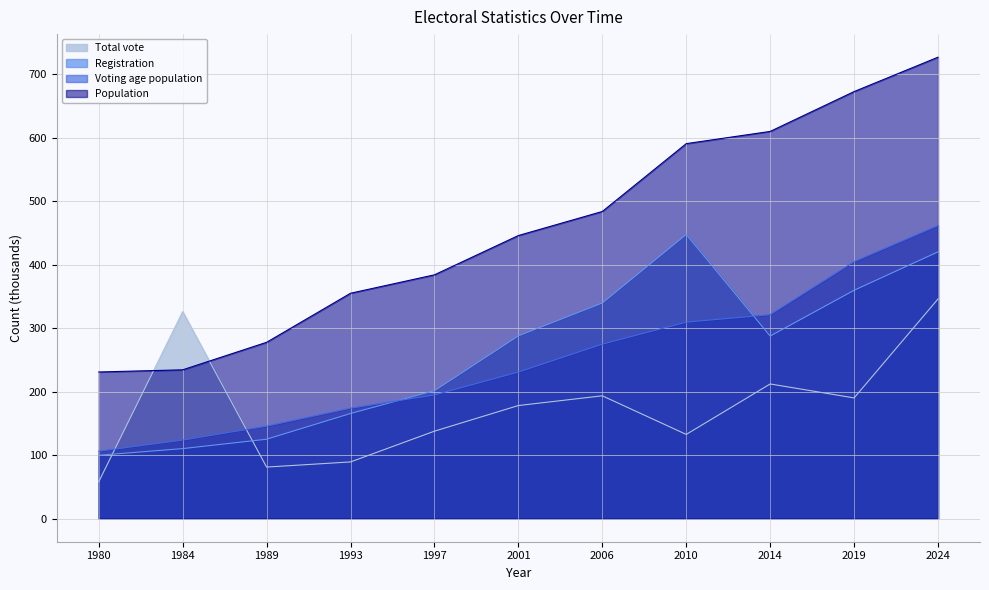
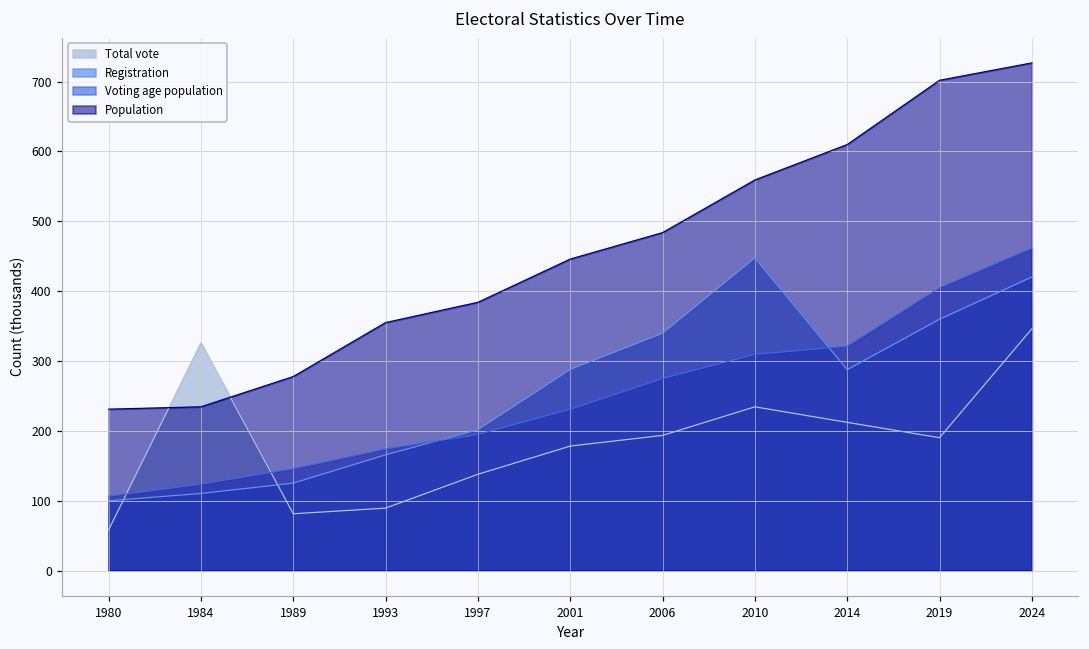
Total vote, 2010: 130 -> 230
Population, 2010: 590 -> 560
Population, 2019: 670 -> 700
